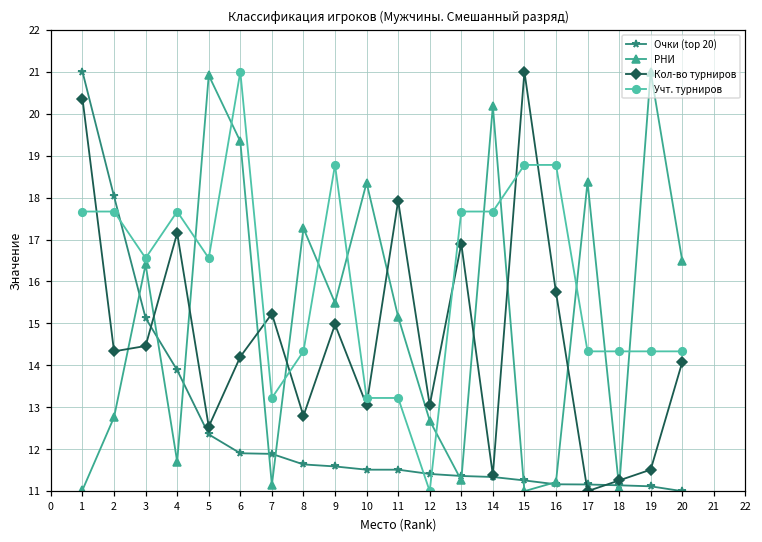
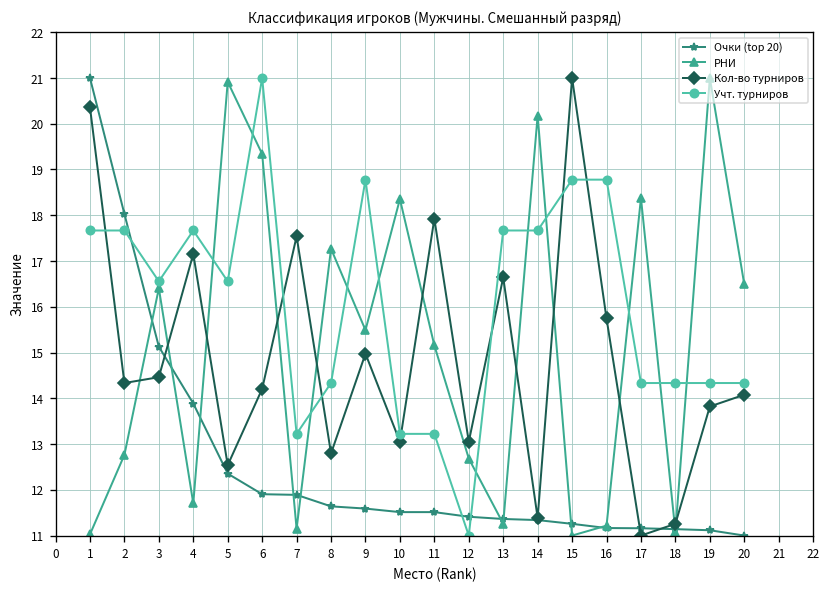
Кол-во турниров, 7: 15.2 -> 17.5
Кол-во турниров, 13: 16.9 -> 16.6
Кол-во турниров, 19: 11.5 -> 13.8
